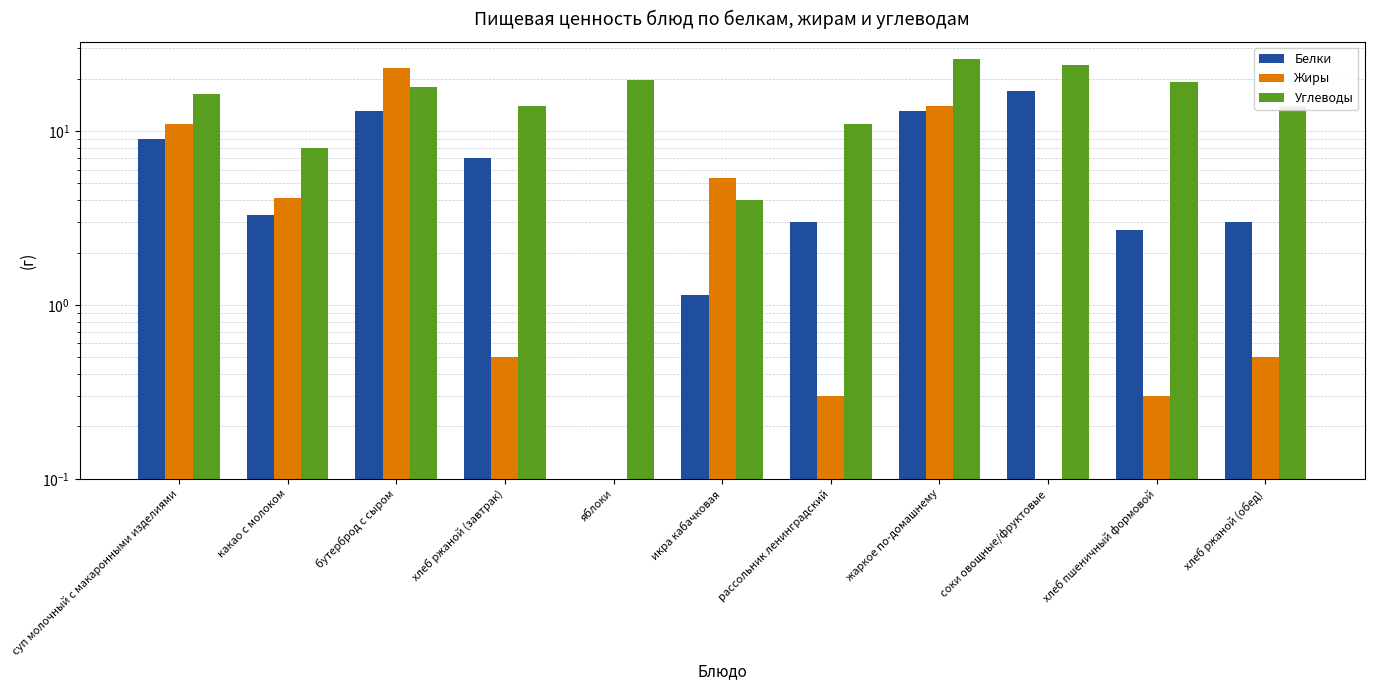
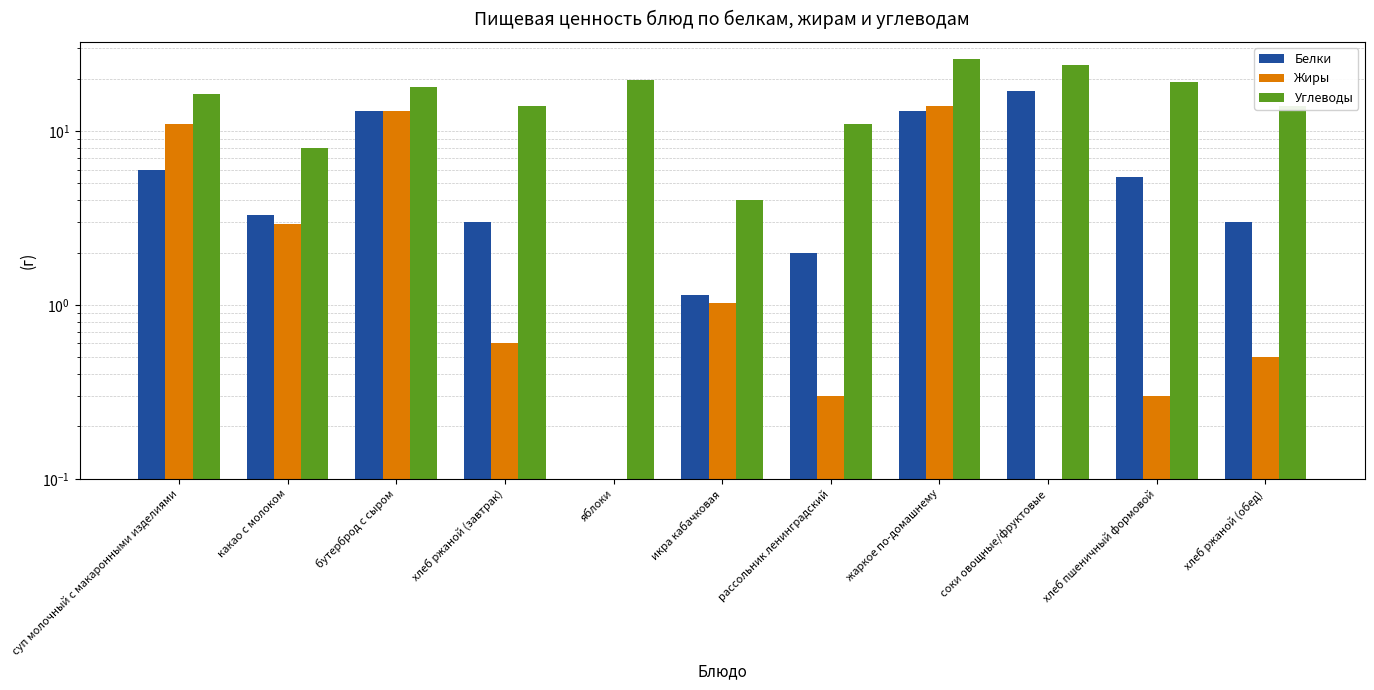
Белки, суп молочный с макаронными изделиями: 9 -> 6
Жиры, какао с молоком: 4.1 -> 2.9
Жиры, бутерброд с сыром: 23 -> 13
Белки, хлеб ржаной (завтрак): 7 -> 3
Жиры, хлеб ржаной (завтрак): 0.5 -> 0.6
Жиры, икра кабачковая: 5.3 -> 1.0
Белки, рассольник ленинградский: 3 -> 2
Белки, хлеб пшеничный формовой: 2.7 -> 5.4
